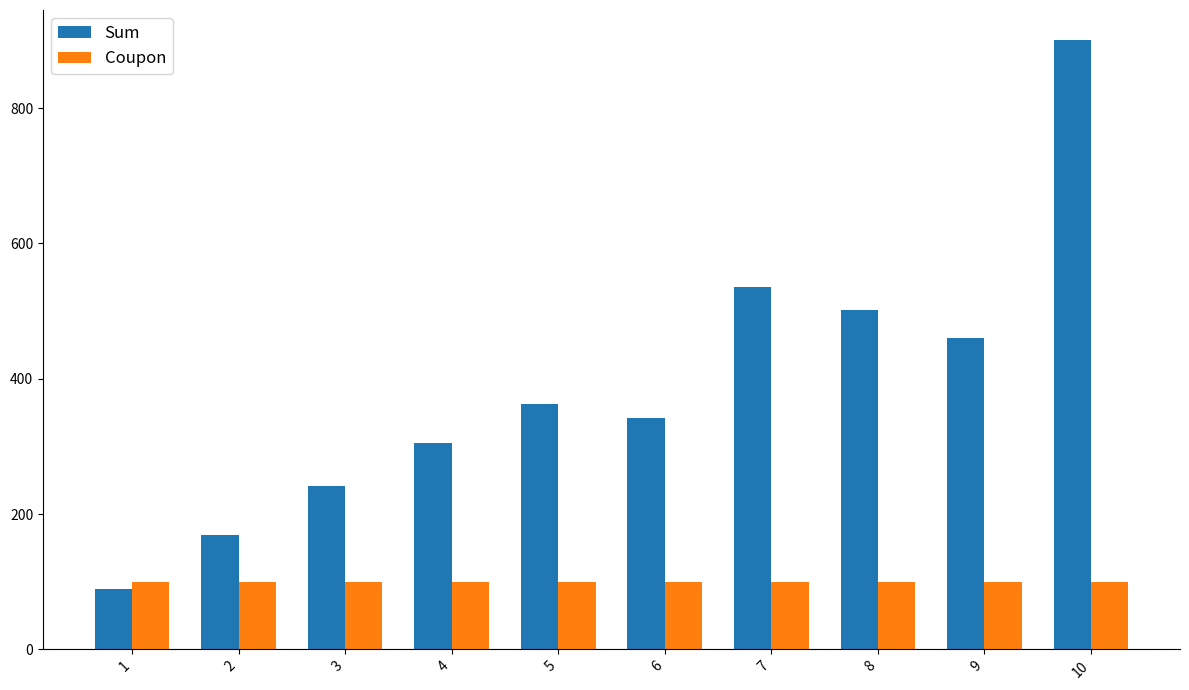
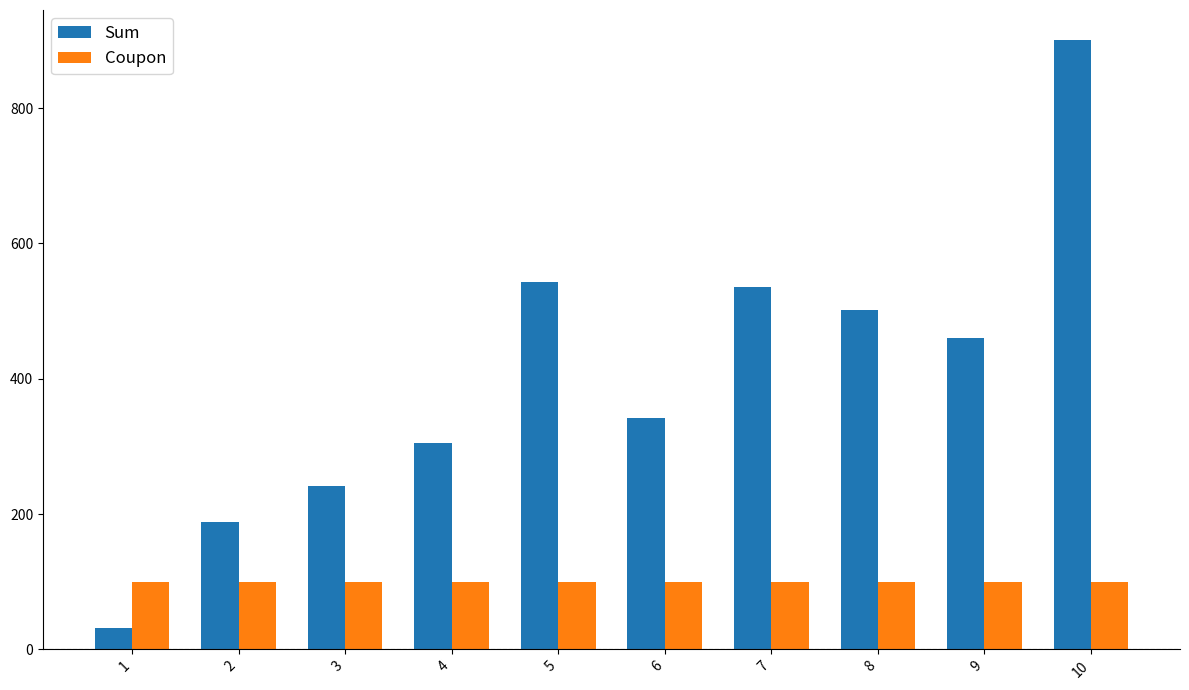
Sum, 1: 90 -> 30
Sum, 2: 170 -> 190
Sum, 5: 360 -> 540
